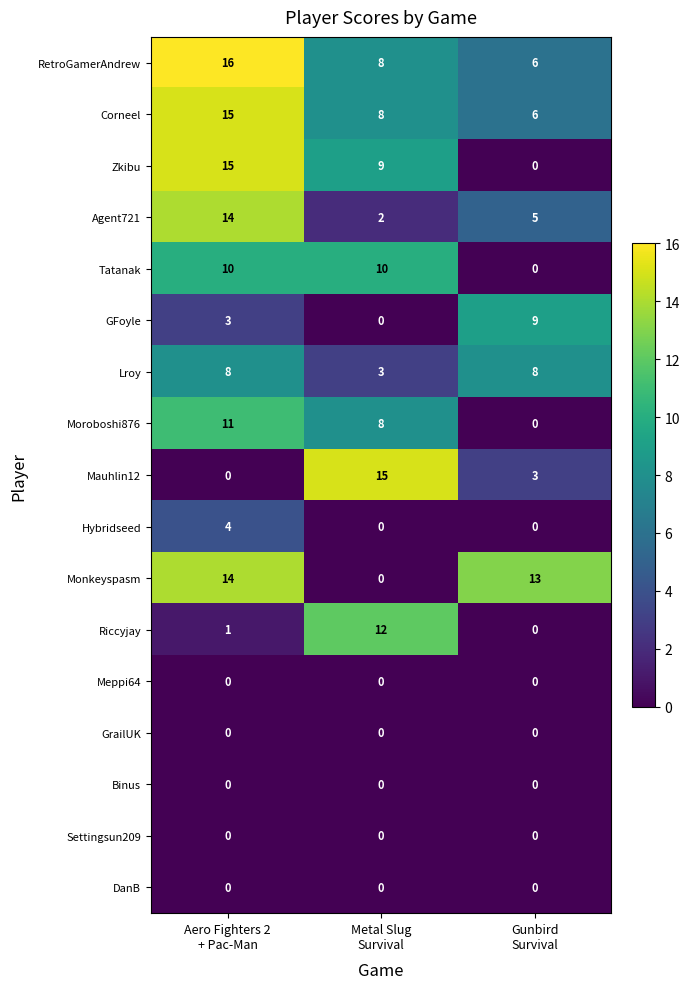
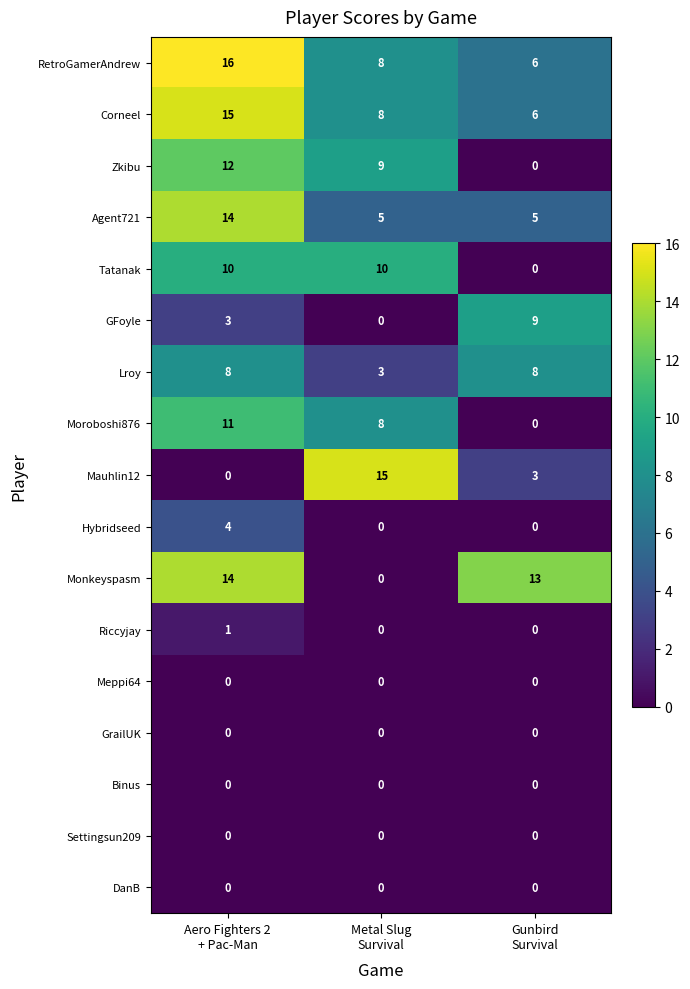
Zkibu, Aero Fighters 2 + Pac-Man: 15 -> 12
Agent721, Metal Slug Survival: 2 -> 5
Riccyjay, Metal Slug Survival: 12 -> 0
